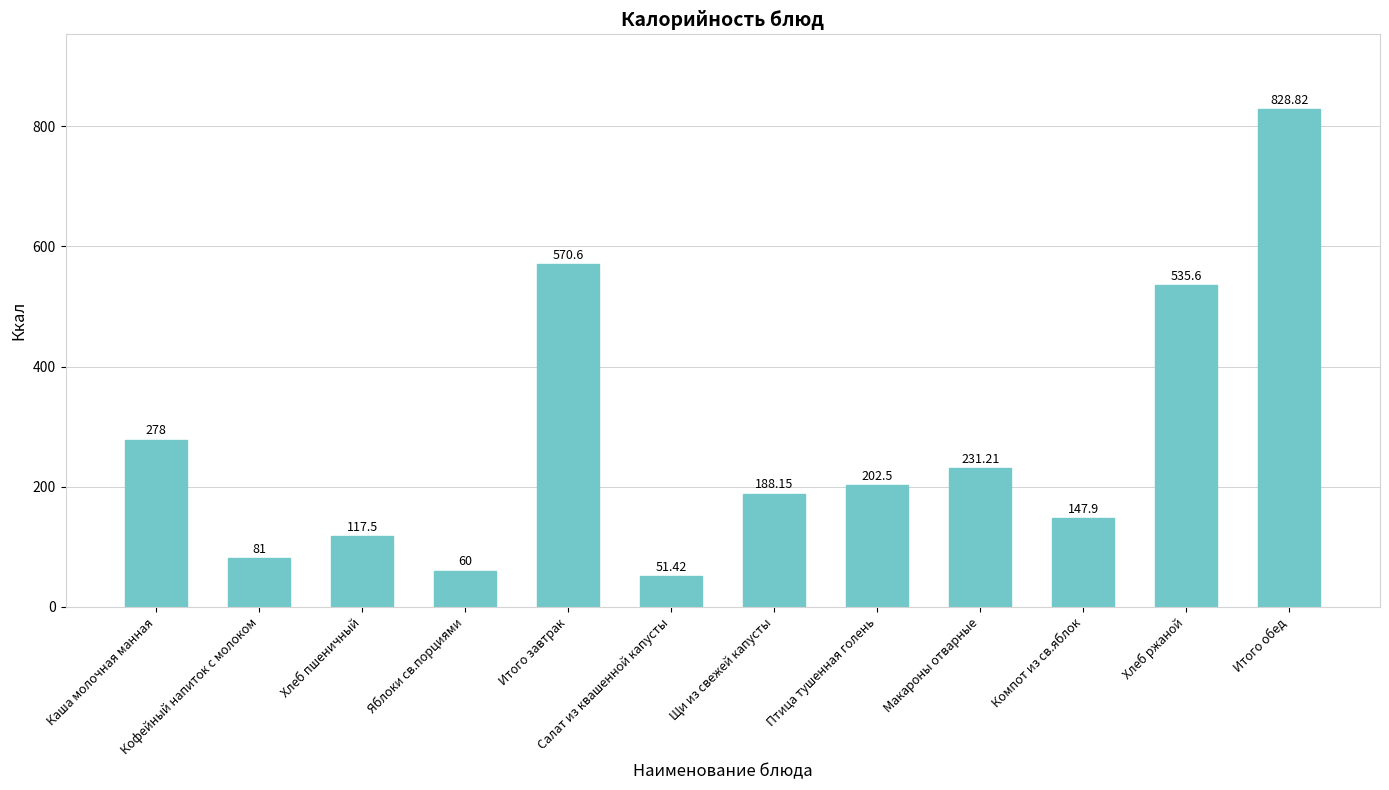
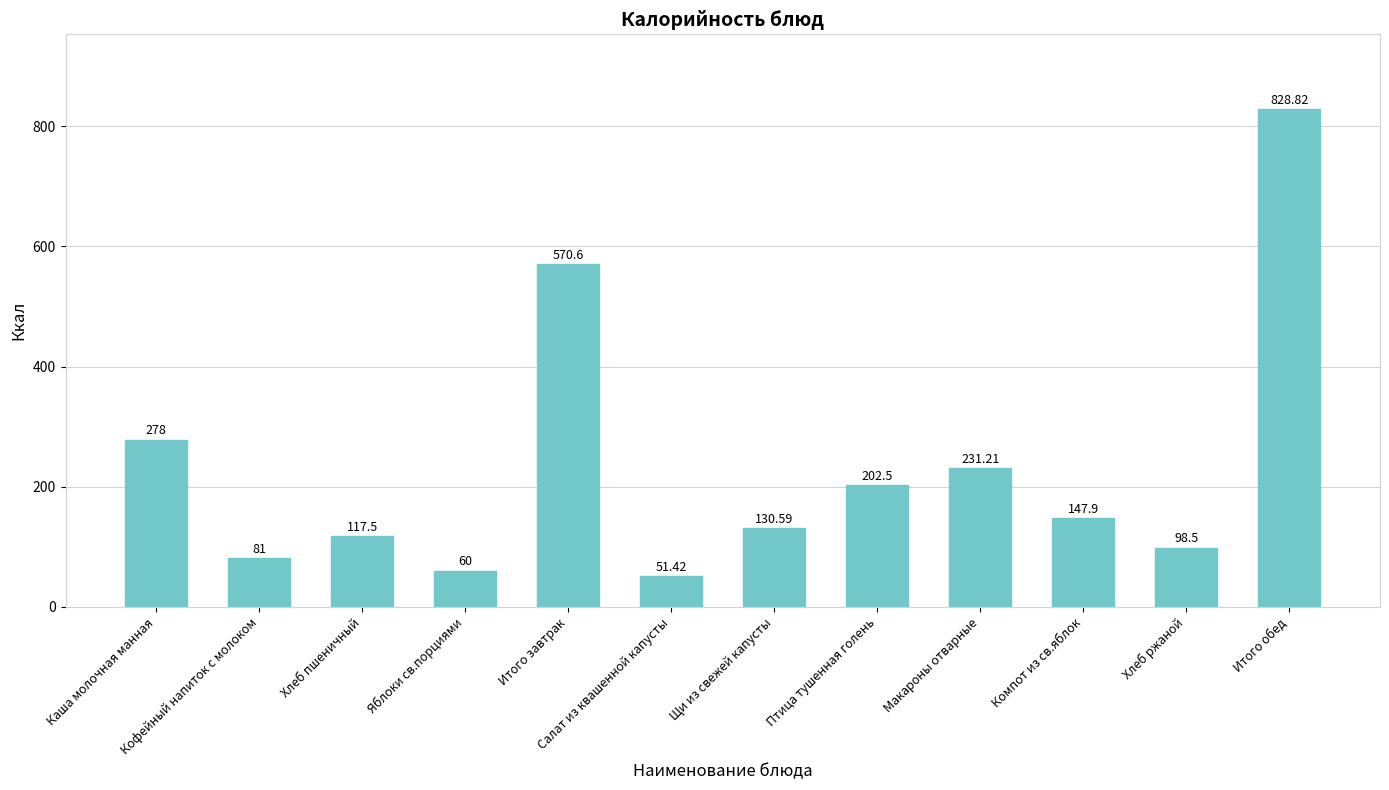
Щи из свежей капусты: 188.15 -> 130.59
Хлеб ржаной: 535.6 -> 98.5
